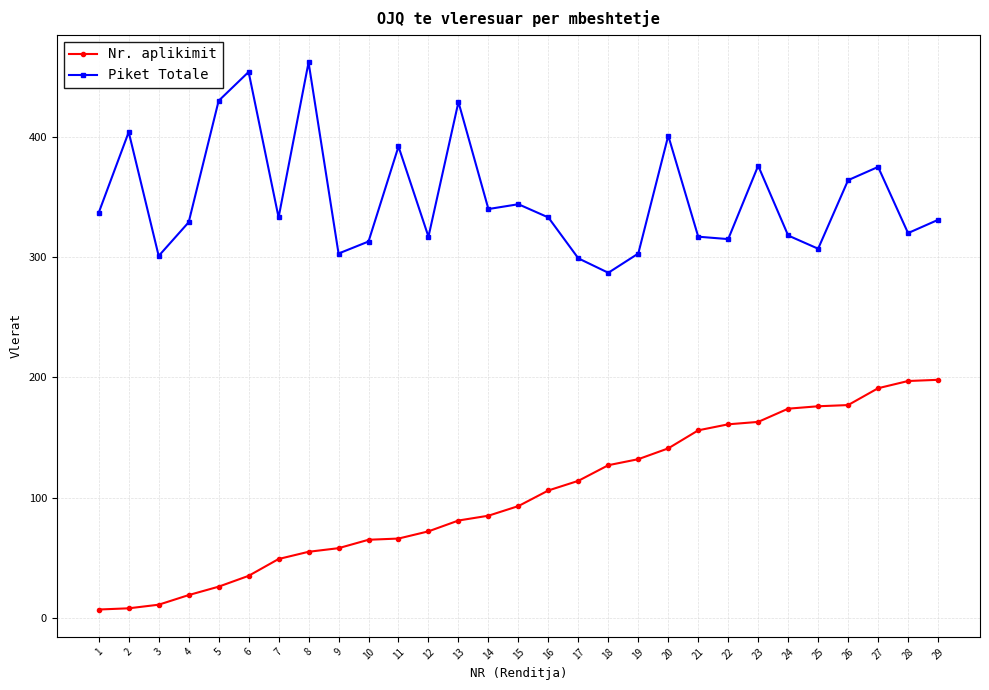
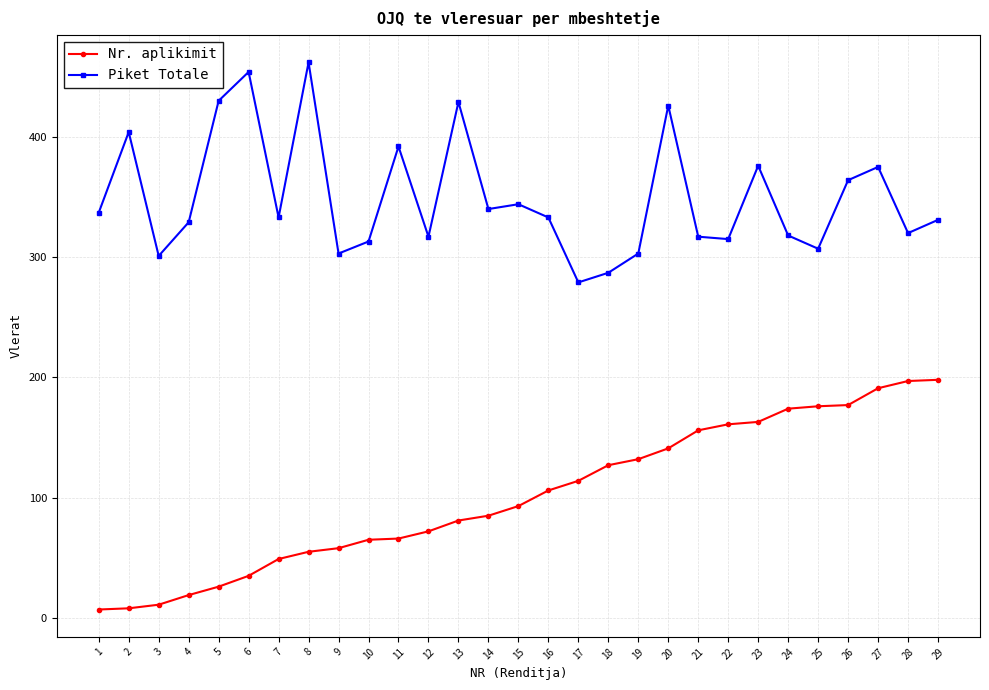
Piket Totale, 17: 299 -> 279
Piket Totale, 20: 401 -> 426
